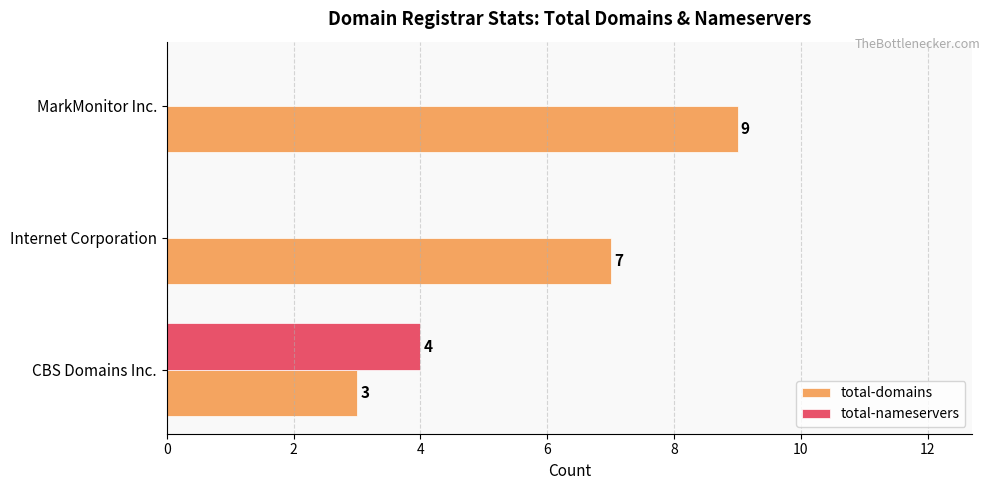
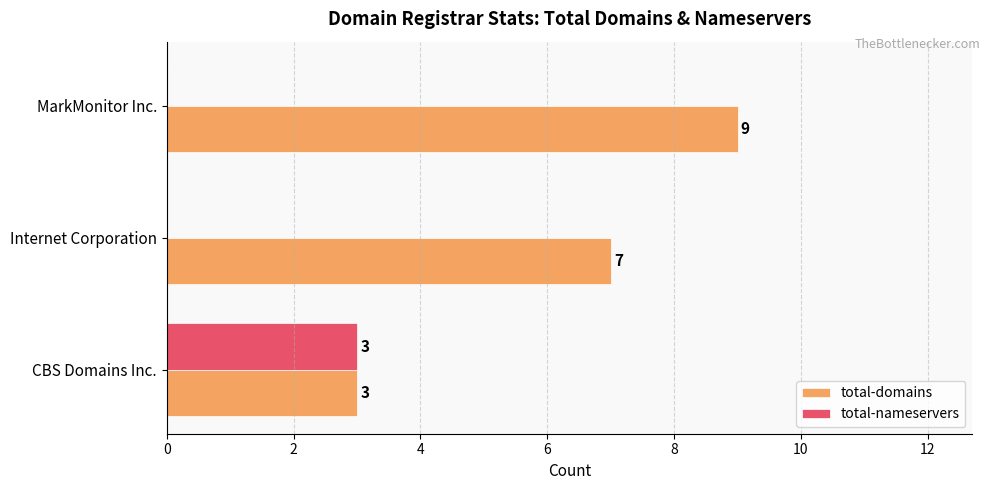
total-nameservers, CBS Domains Inc.: 4 -> 3
